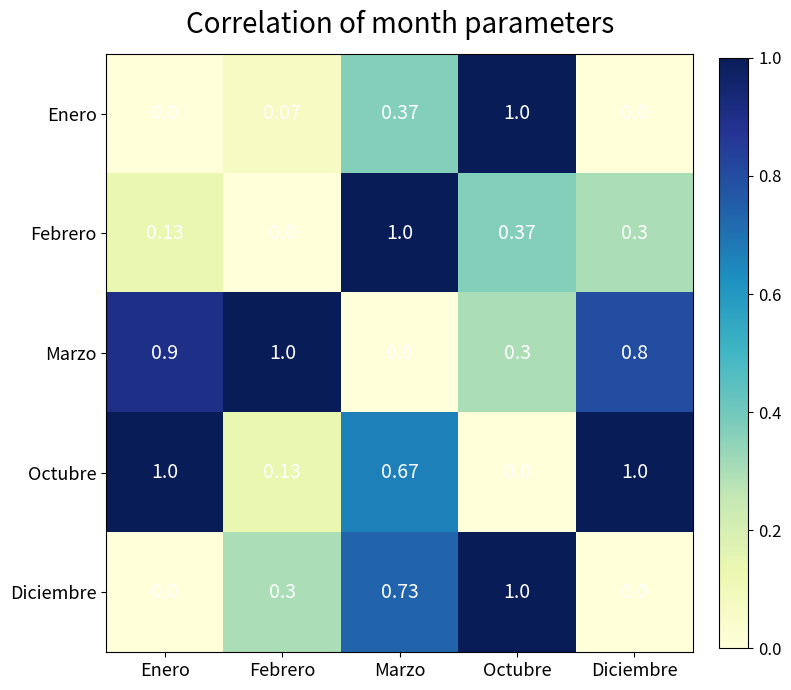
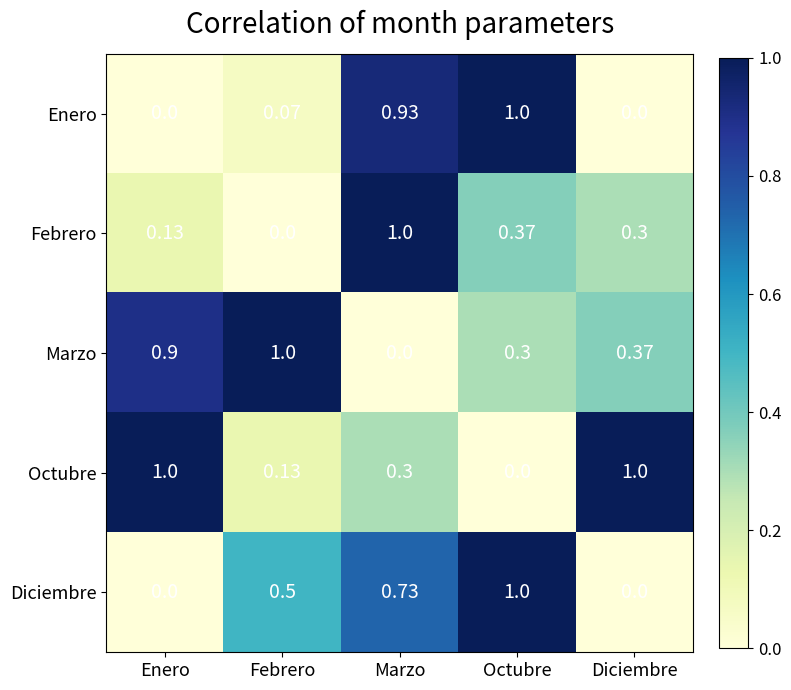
Enero, Marzo: 0.37 -> 0.93
Marzo, Diciembre: 0.8 -> 0.37
Octubre, Marzo: 0.67 -> 0.3
Diciembre, Febrero: 0.3 -> 0.5
